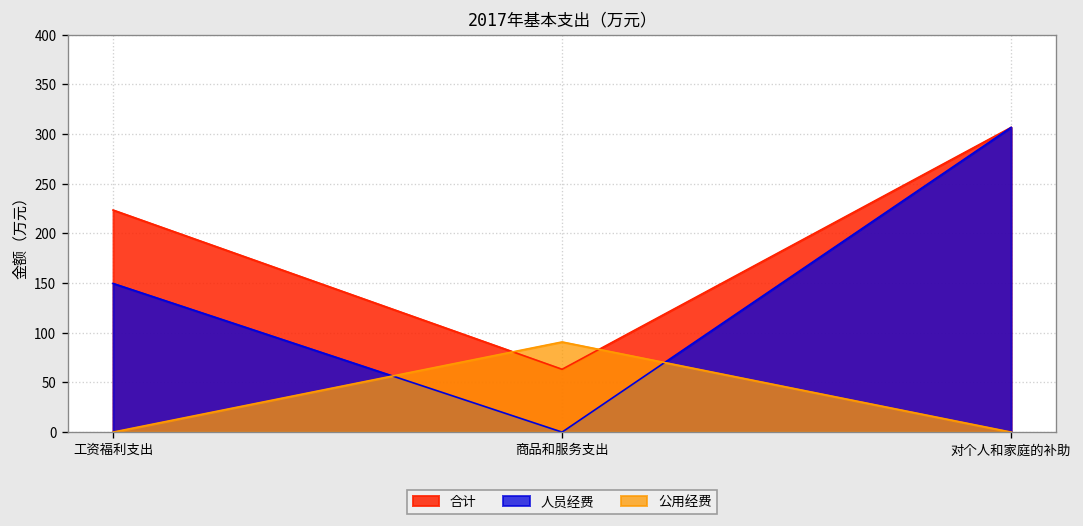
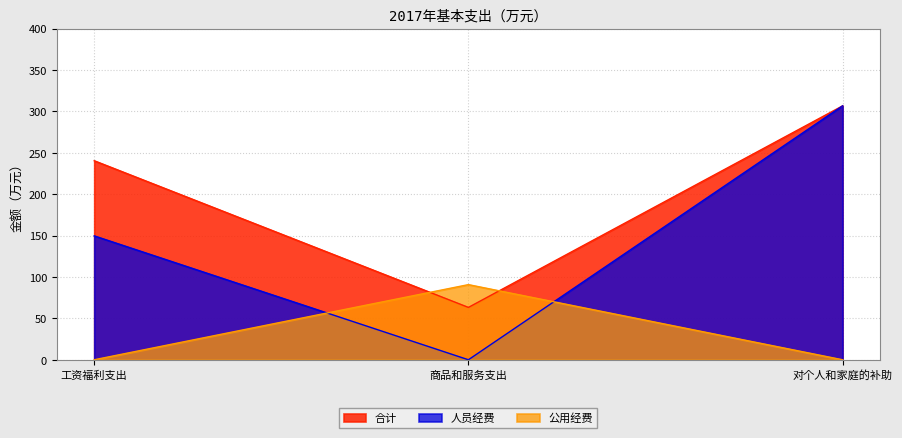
合计, 工资福利支出: 220 -> 240
